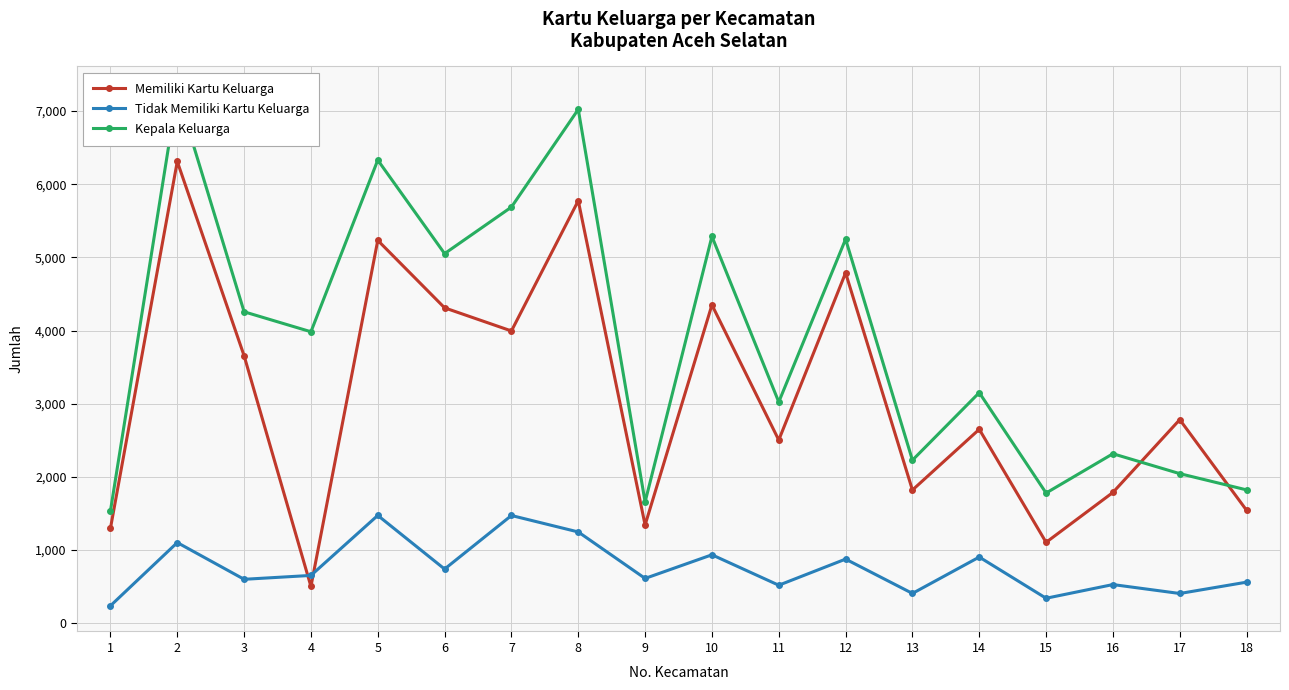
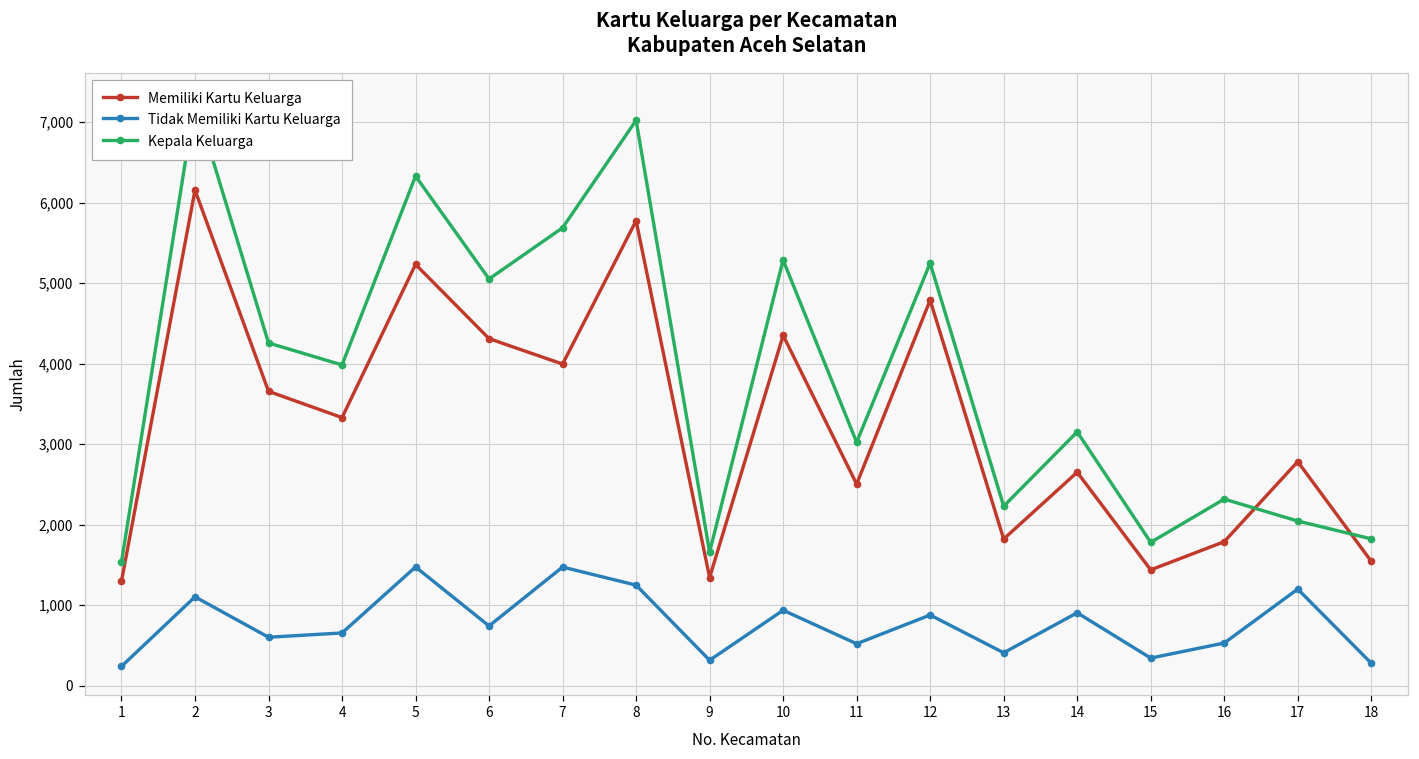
Memiliki Kartu Keluarga, 2: 6,300 -> 6,200
Memiliki Kartu Keluarga, 4: 500 -> 3,300
Tidak Memiliki Kartu Keluarga, 9: 600 -> 300
Memiliki Kartu Keluarga, 15: 1,100 -> 1,400
Tidak Memiliki Kartu Keluarga, 17: 400 -> 1,200
Tidak Memiliki Kartu Keluarga, 18: 600 -> 300
